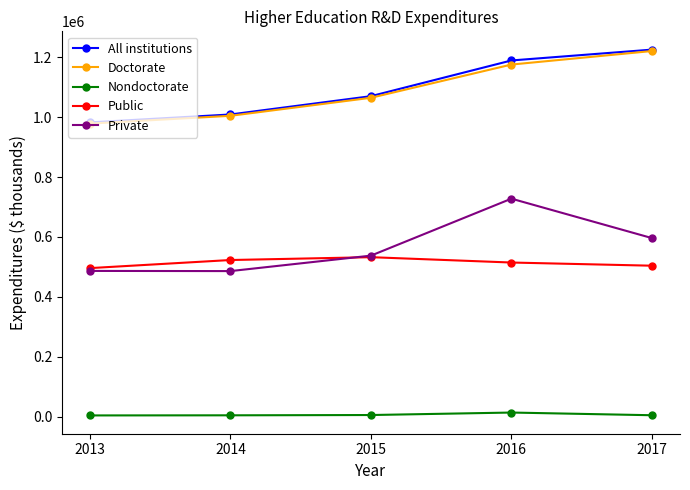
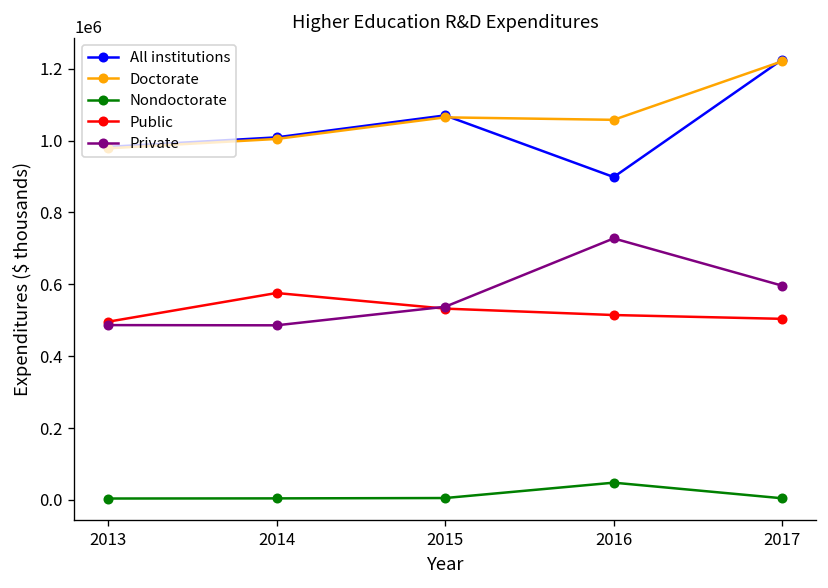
Public, 2014: 520000 -> 580000
All institutions, 2016: 1190000 -> 900000
Doctorate, 2016: 1180000 -> 1060000
Nondoctorate, 2016: 10000 -> 50000
